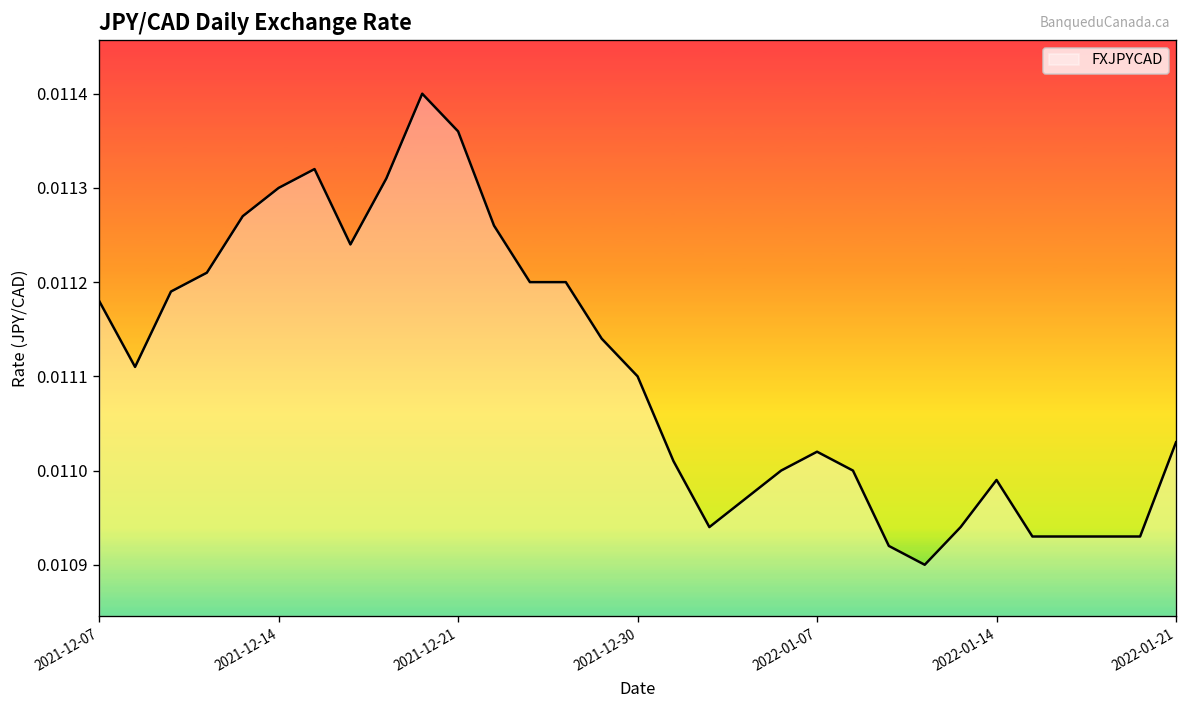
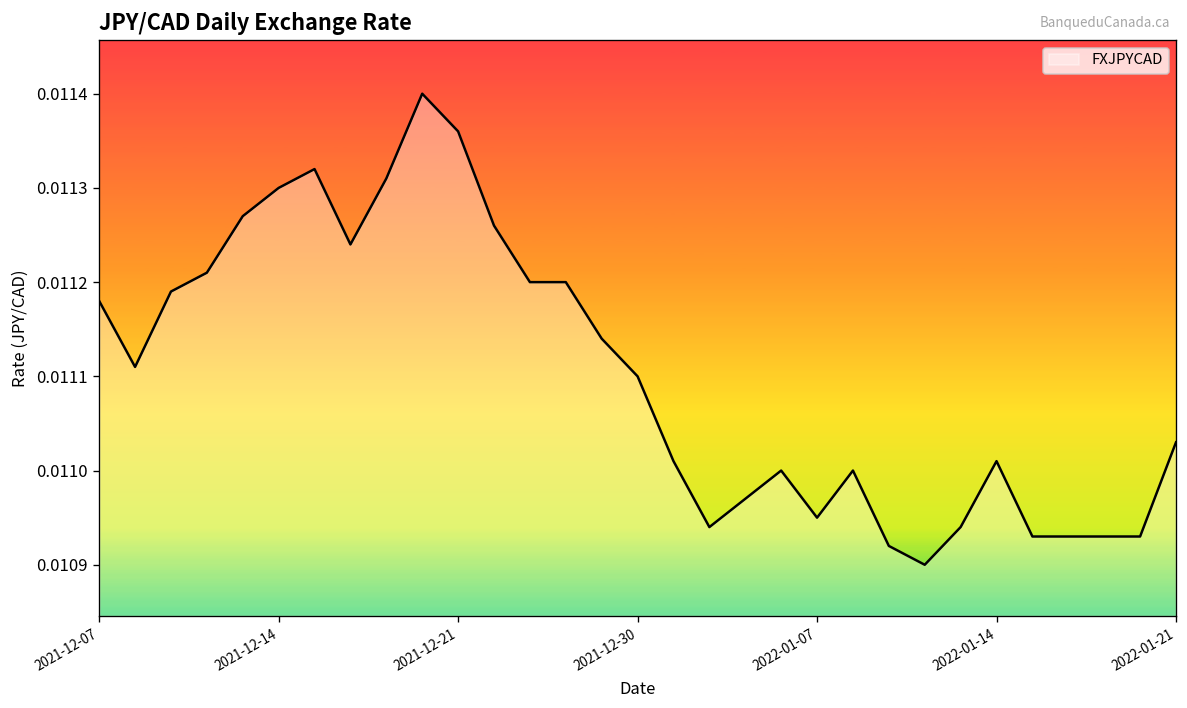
2022-01-07: 0.01102 -> 0.01095
2022-01-14: 0.01099 -> 0.01101
